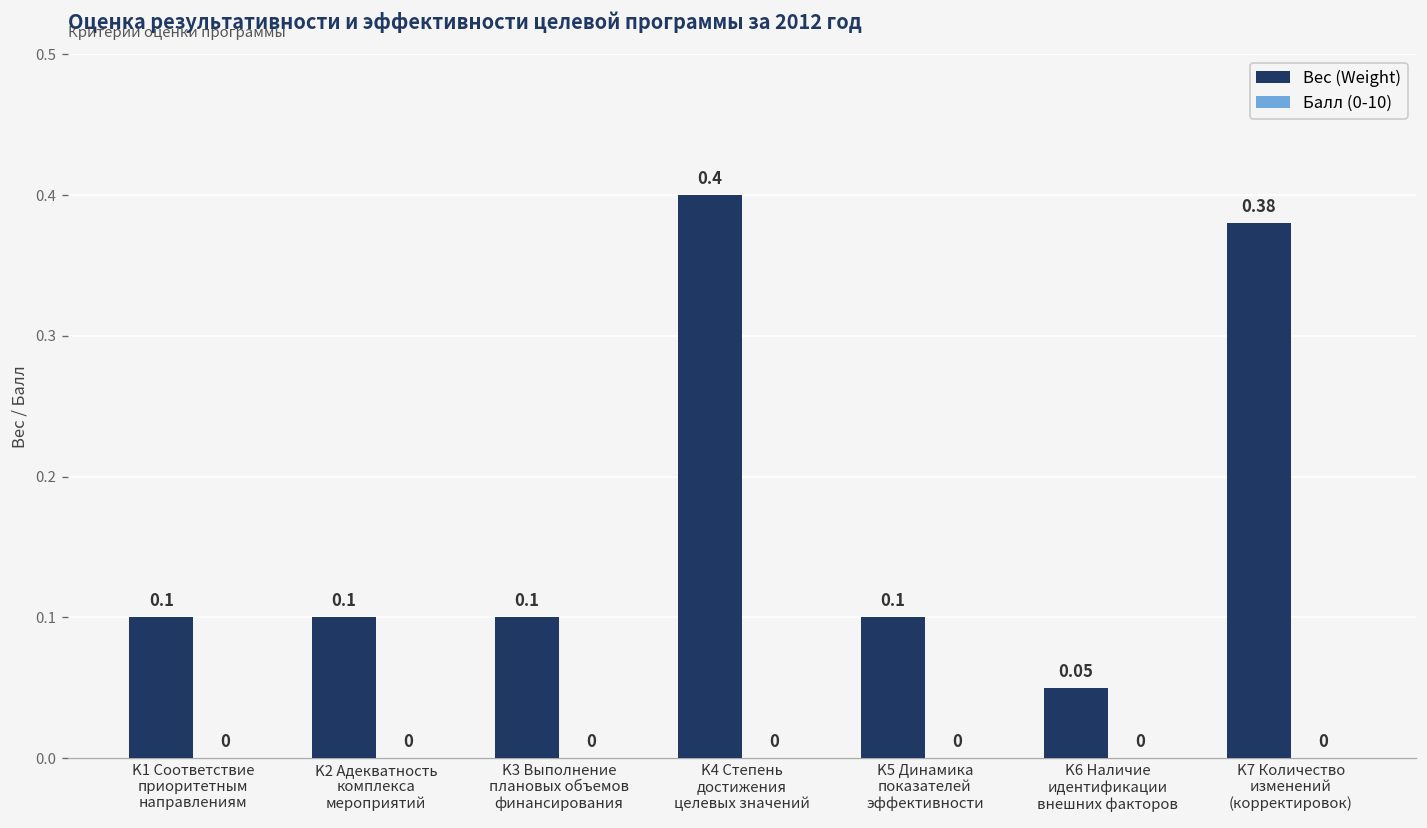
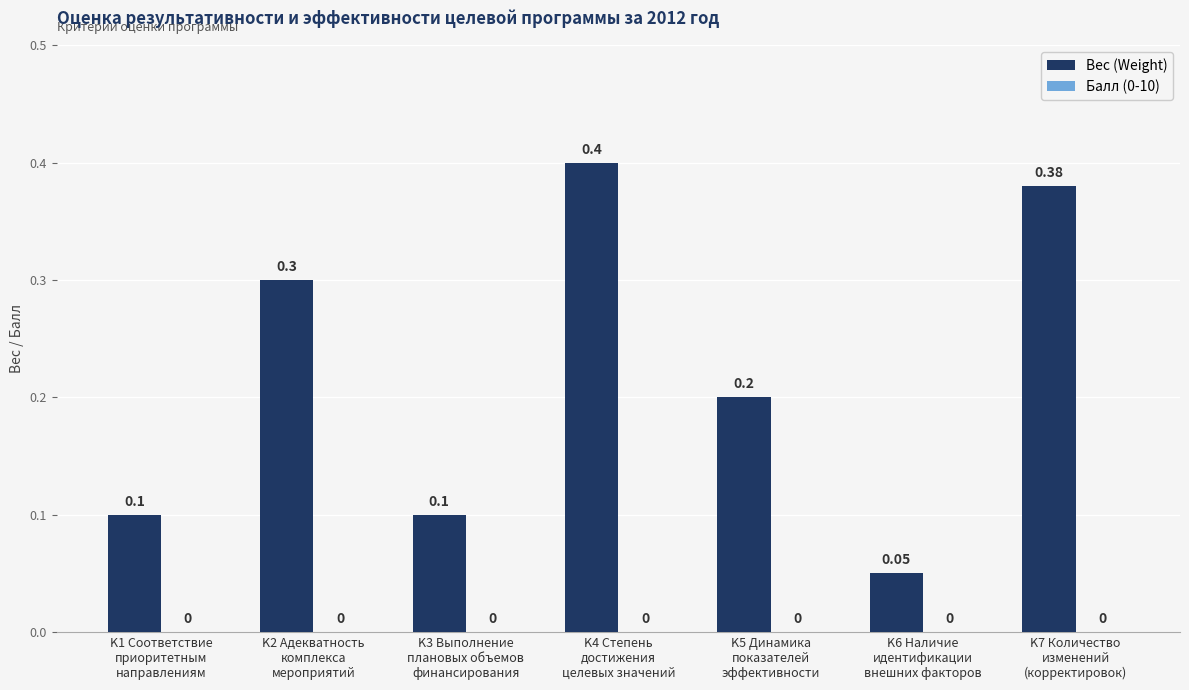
Вес (Weight), K2 Адекватность комплекса мероприятий: 0.1 -> 0.3
Вес (Weight), K5 Динамика показателей эффективности: 0.1 -> 0.2
